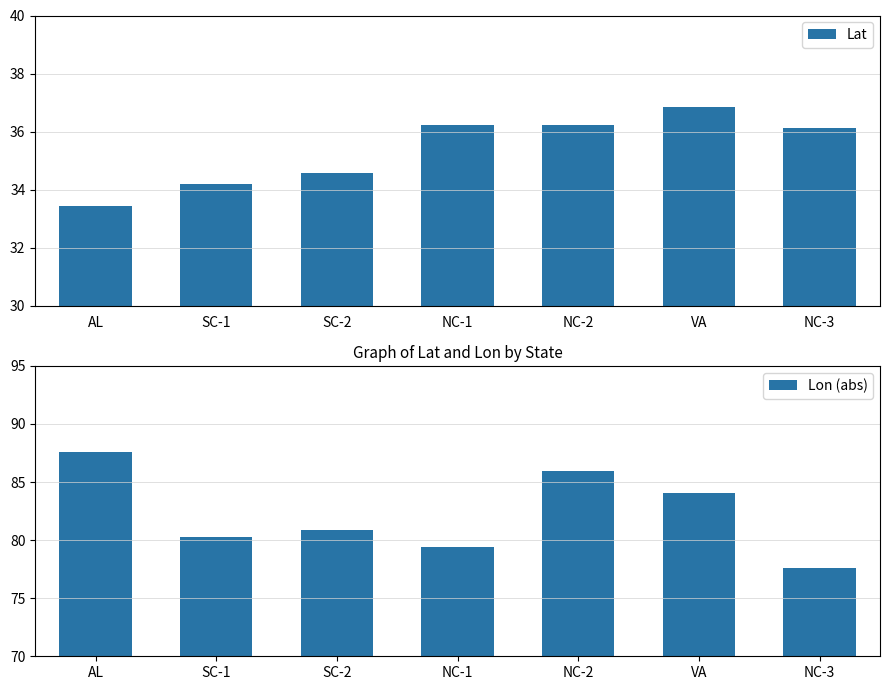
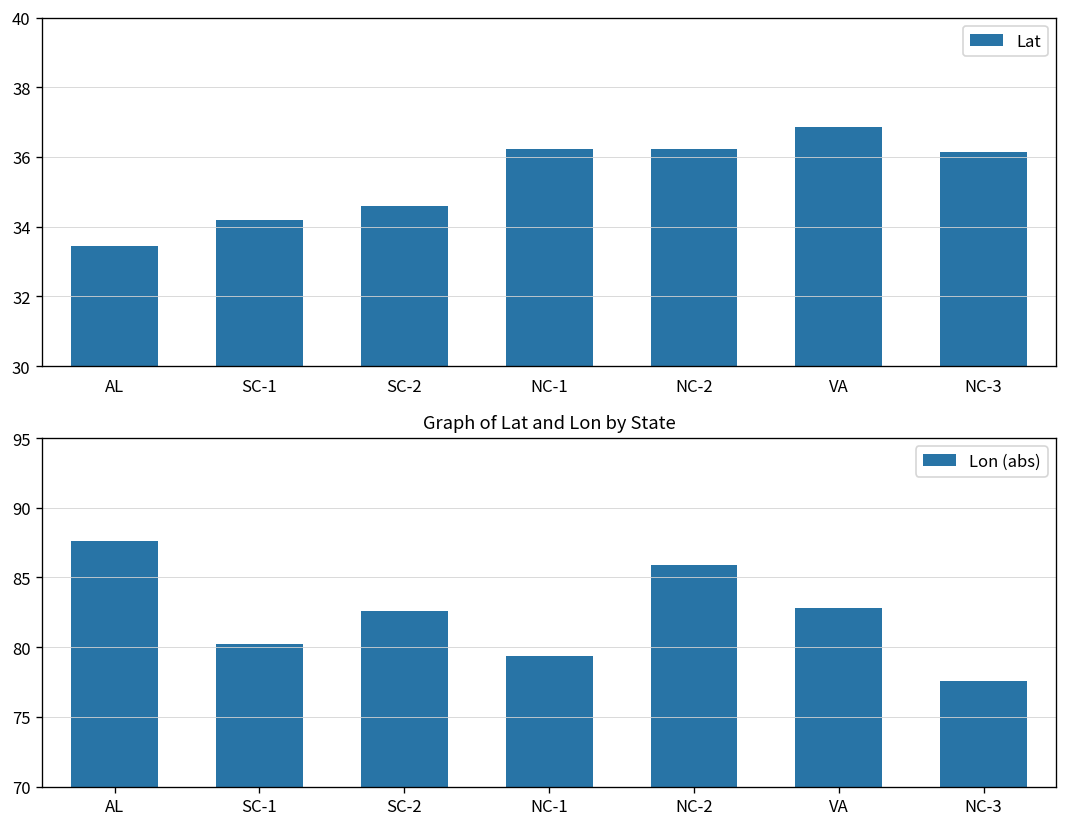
Graph of Lat and Lon by State, SC-2: 80.8 -> 82.6
Graph of Lat and Lon by State, VA: 84.0 -> 82.8
